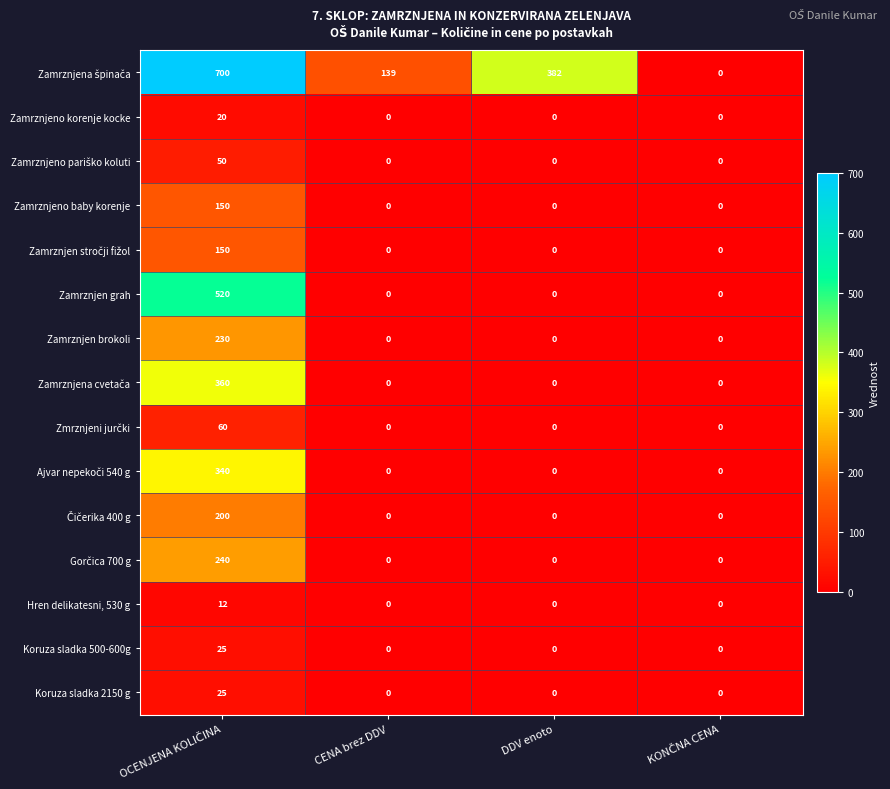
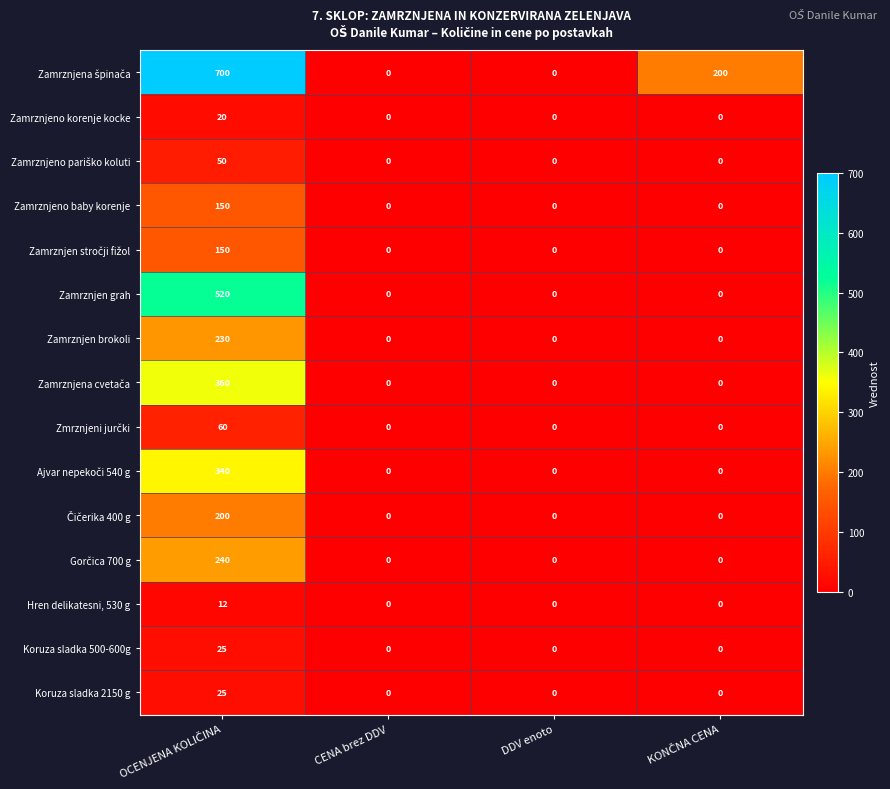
Zamrznjena špinača, CENA brez DDV: 139 -> 0
Zamrznjena špinača, DDV enoto: 382 -> 0
Zamrznjena špinača, KONČNA CENA: 0 -> 200
